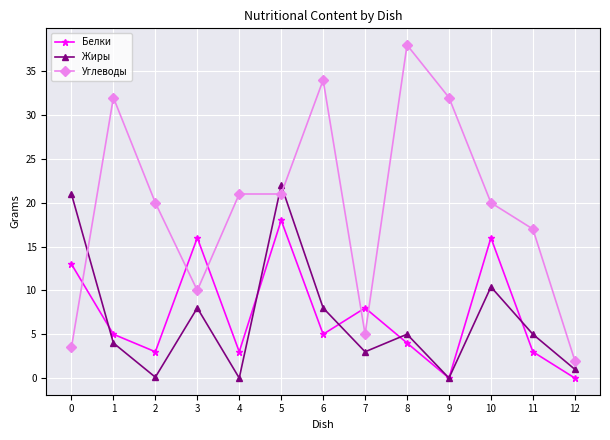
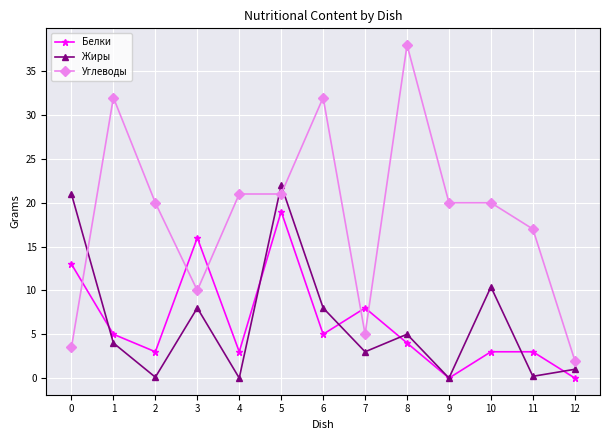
Белки, 5: 18 -> 19
Углеводы, 6: 34 -> 32
Углеводы, 9: 32 -> 20
Белки, 10: 16 -> 3
Жиры, 11: 5 -> 0
